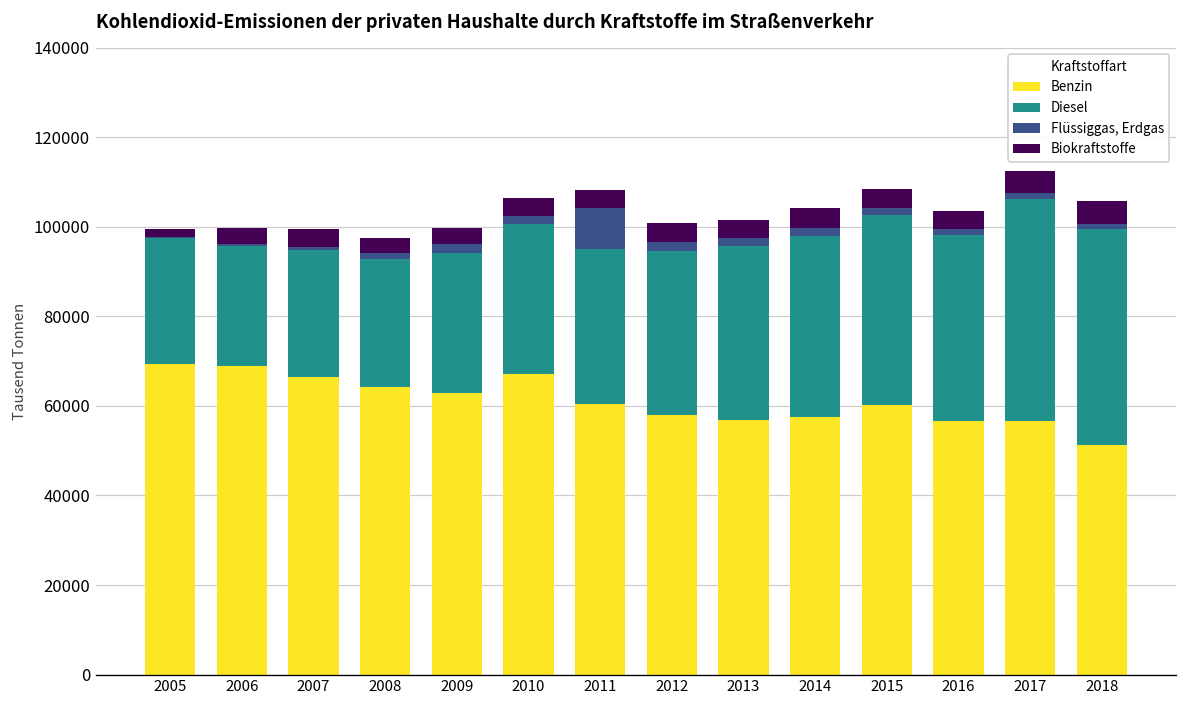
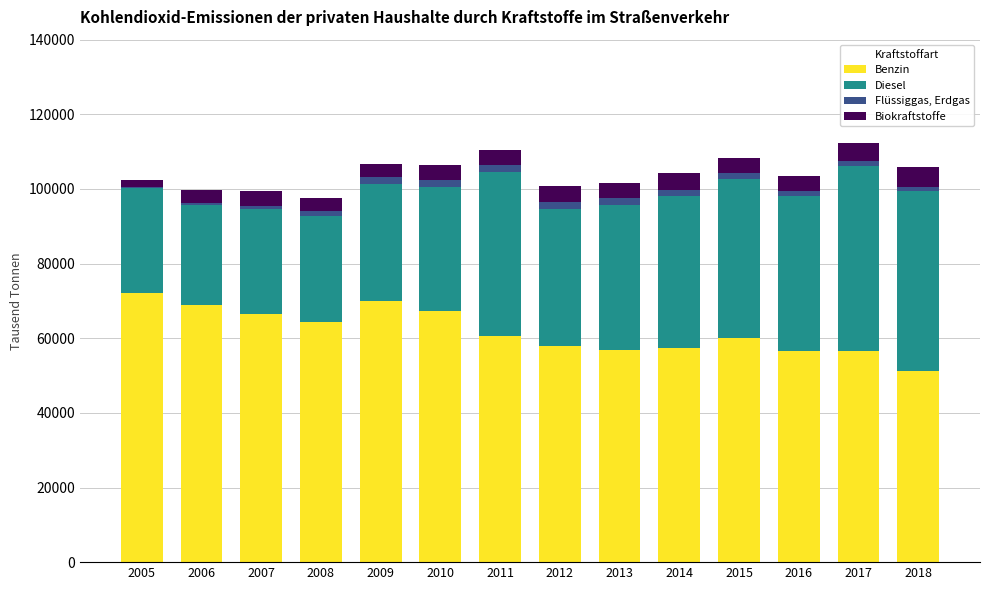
Benzin, 2005: 69000 -> 72000
Benzin, 2009: 63000 -> 70000
Diesel, 2011: 35000 -> 44000
Flüssiggas, Erdgas, 2011: 9000 -> 2000
